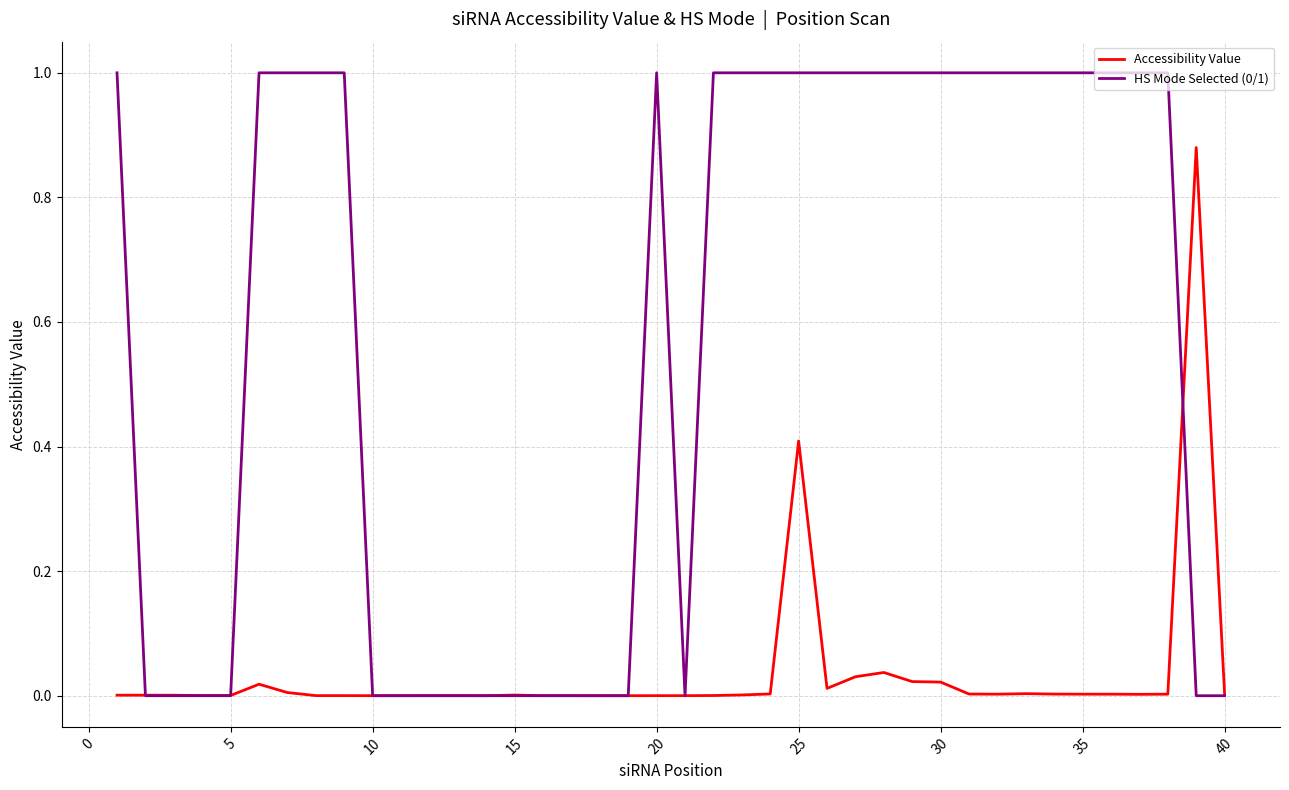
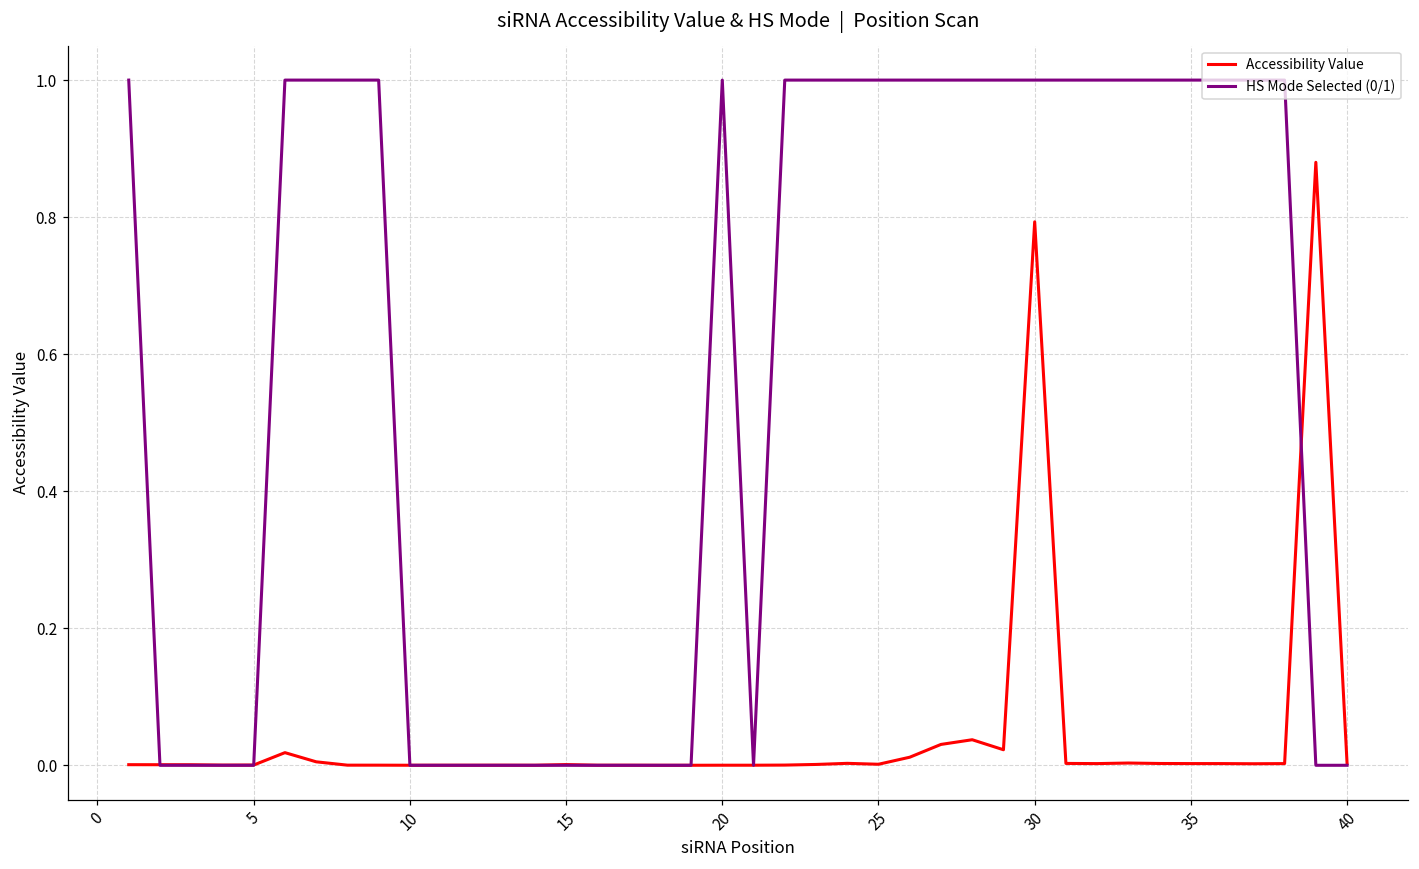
Accessibility Value, 25: 0.41 -> 0.00
Accessibility Value, 30: 0.02 -> 0.79
